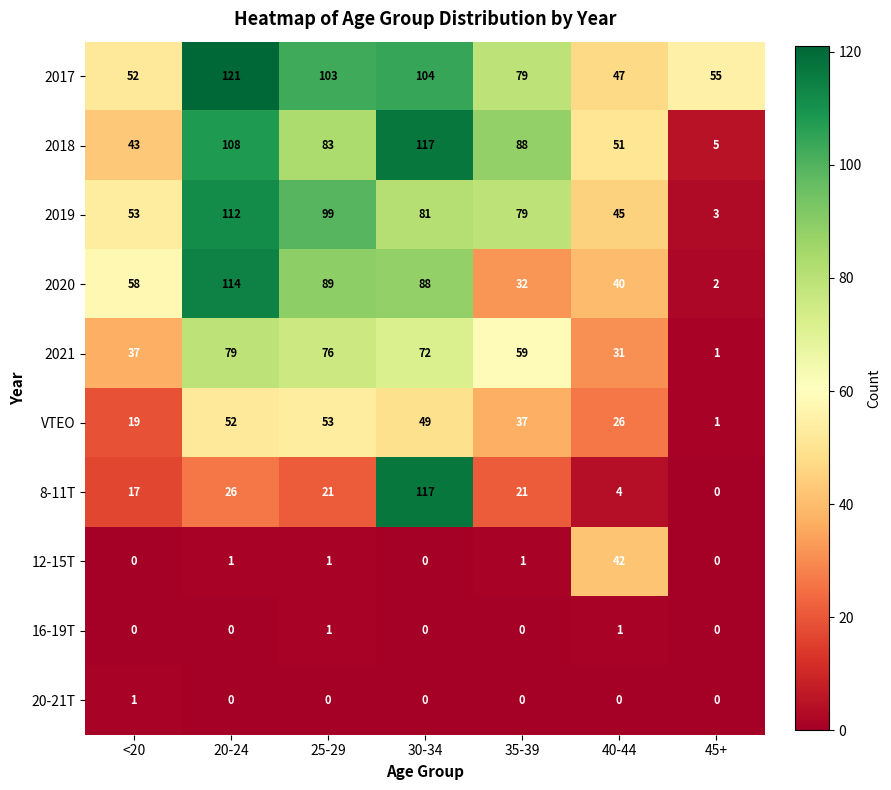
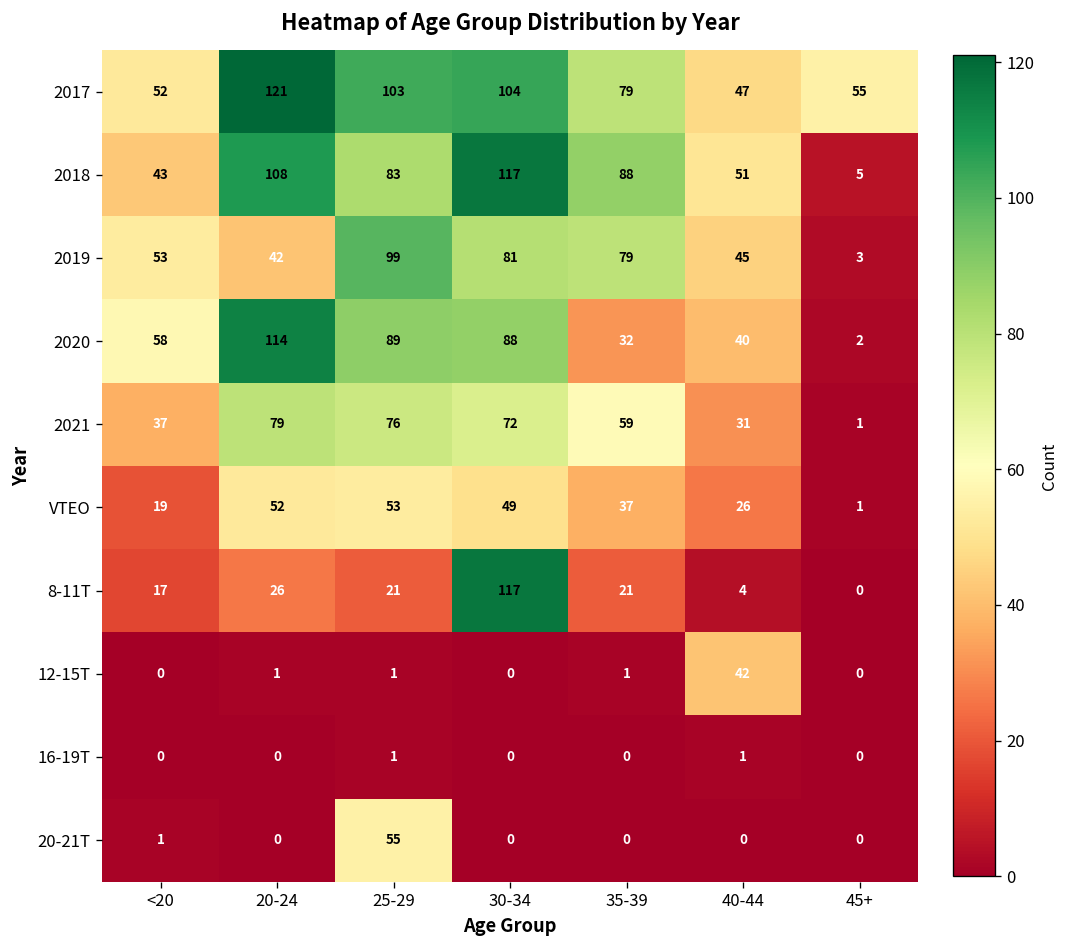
2019, 20-24: 112 -> 42
20-21T, 25-29: 0 -> 55
